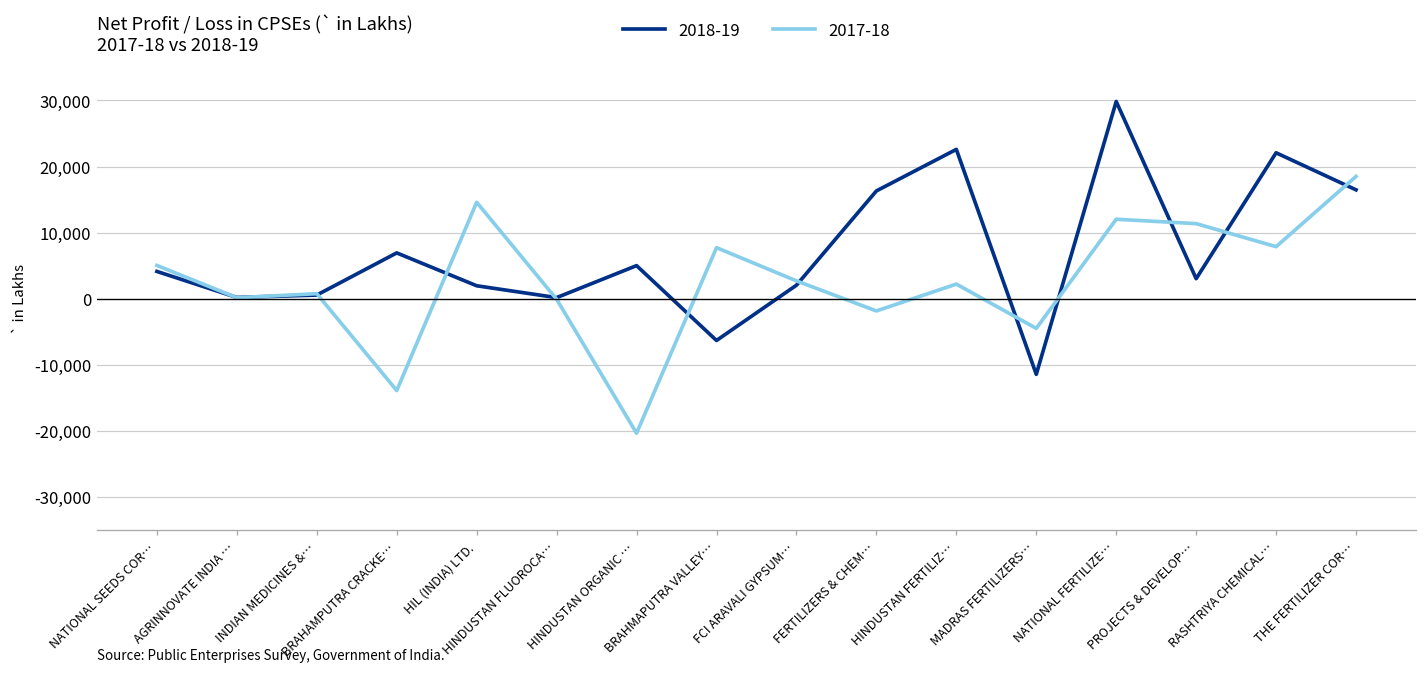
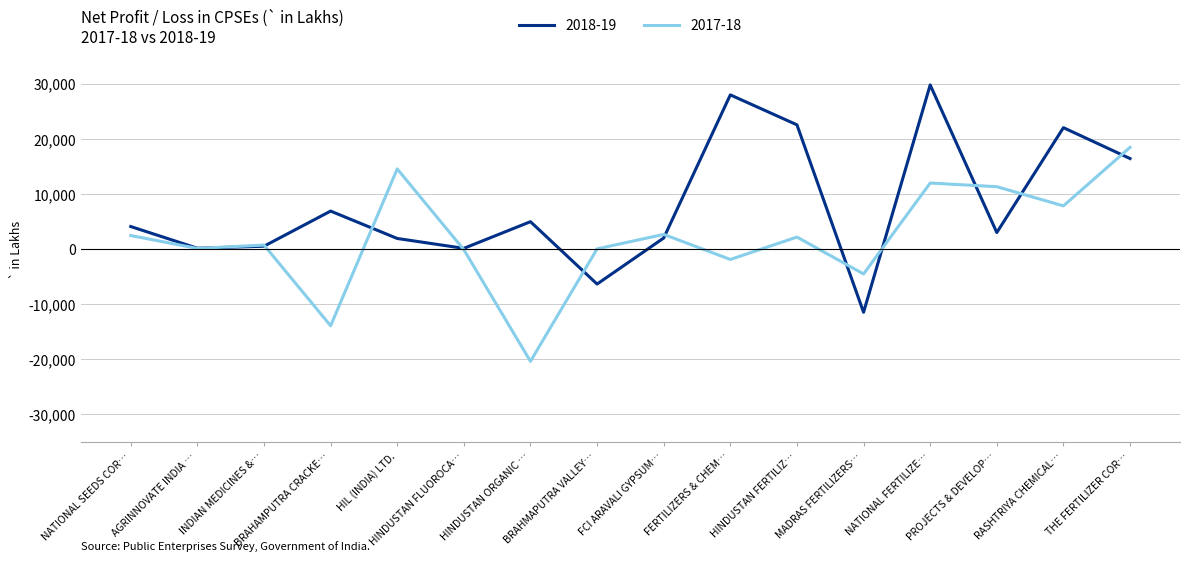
2017-18, NATIONAL SEEDS COR…: 5,000 -> 2,000
2017-18, BRAHMAPUTRA VALLEY…: 8,000 -> 0
2018-19, FERTILIZERS & CHEM…: 16,000 -> 28,000
